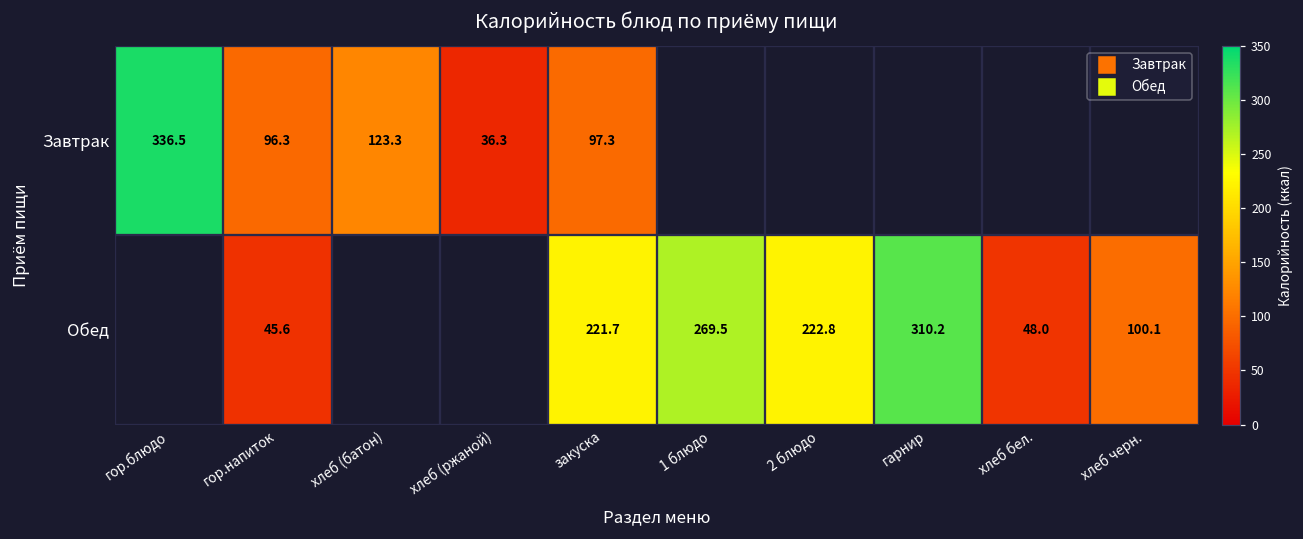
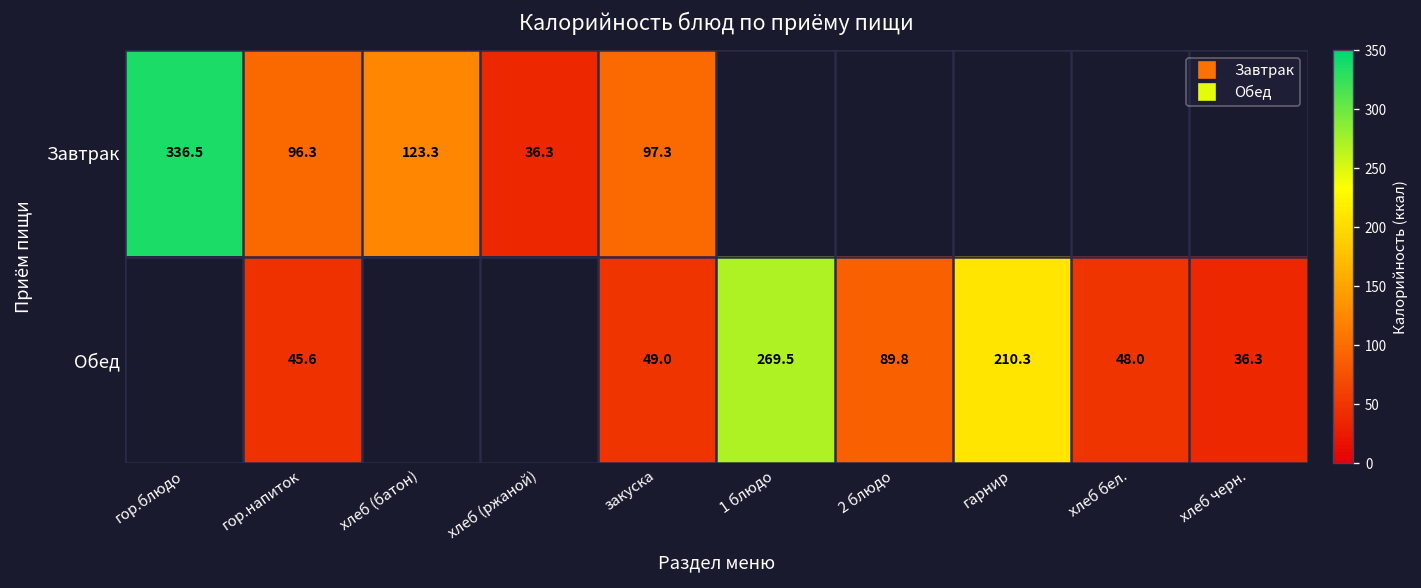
Обед, закуска: 221.7 -> 49.0
Обед, 2 блюдо: 222.8 -> 89.8
Обед, гарнир: 310.2 -> 210.3
Обед, хлеб черн.: 100.1 -> 36.3
